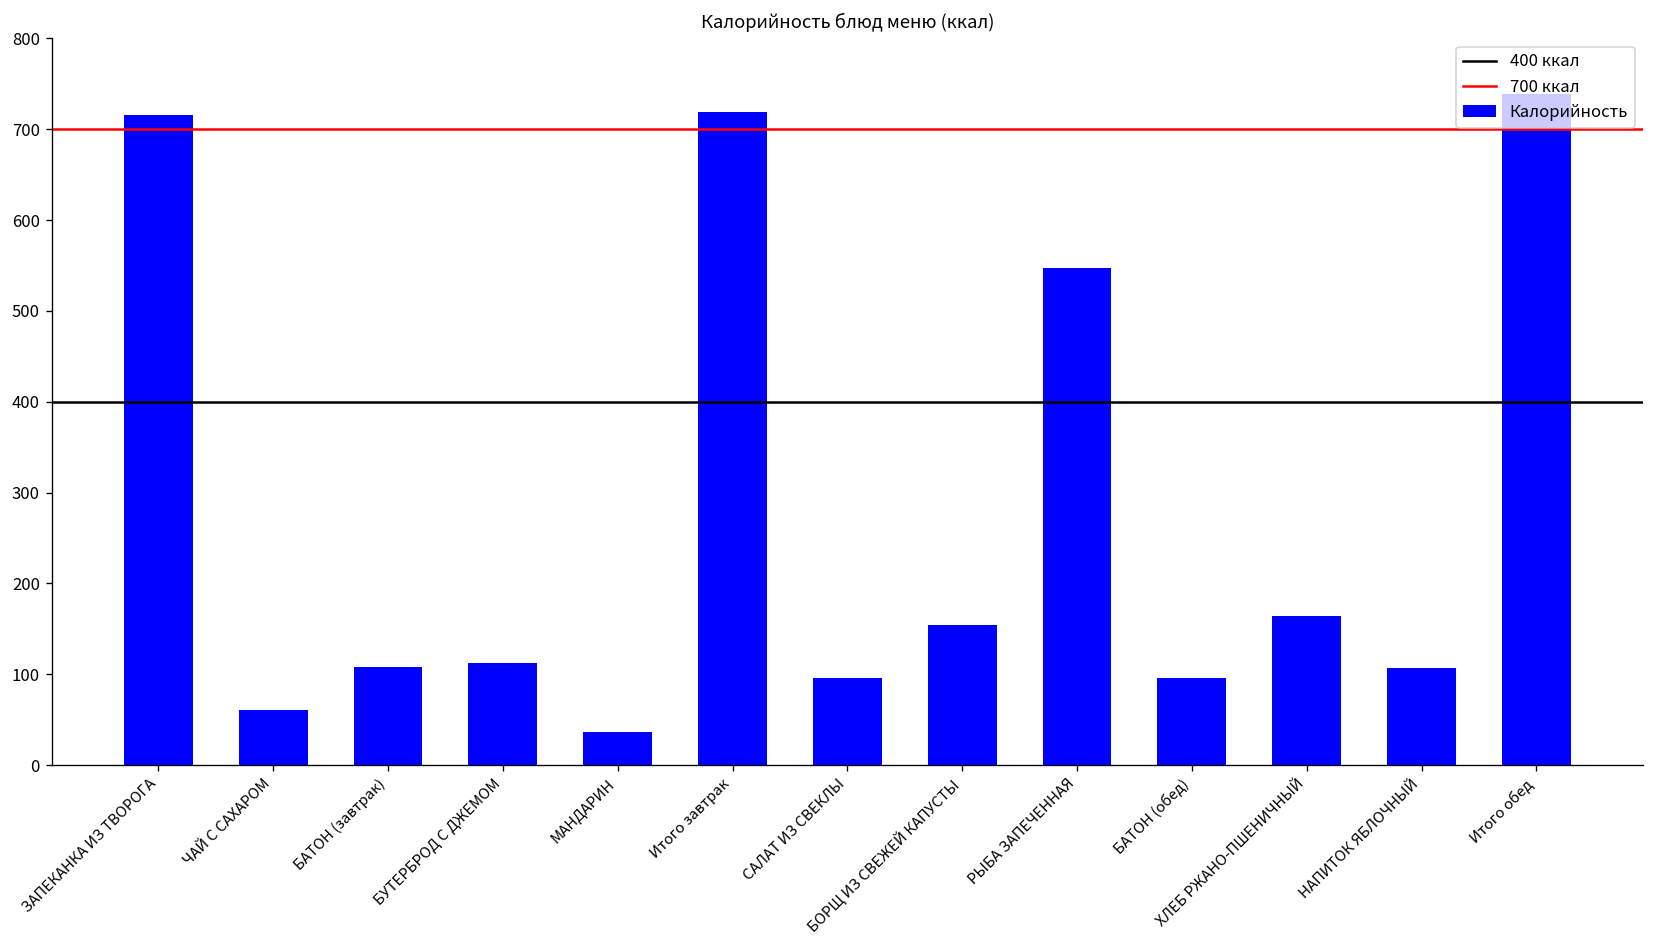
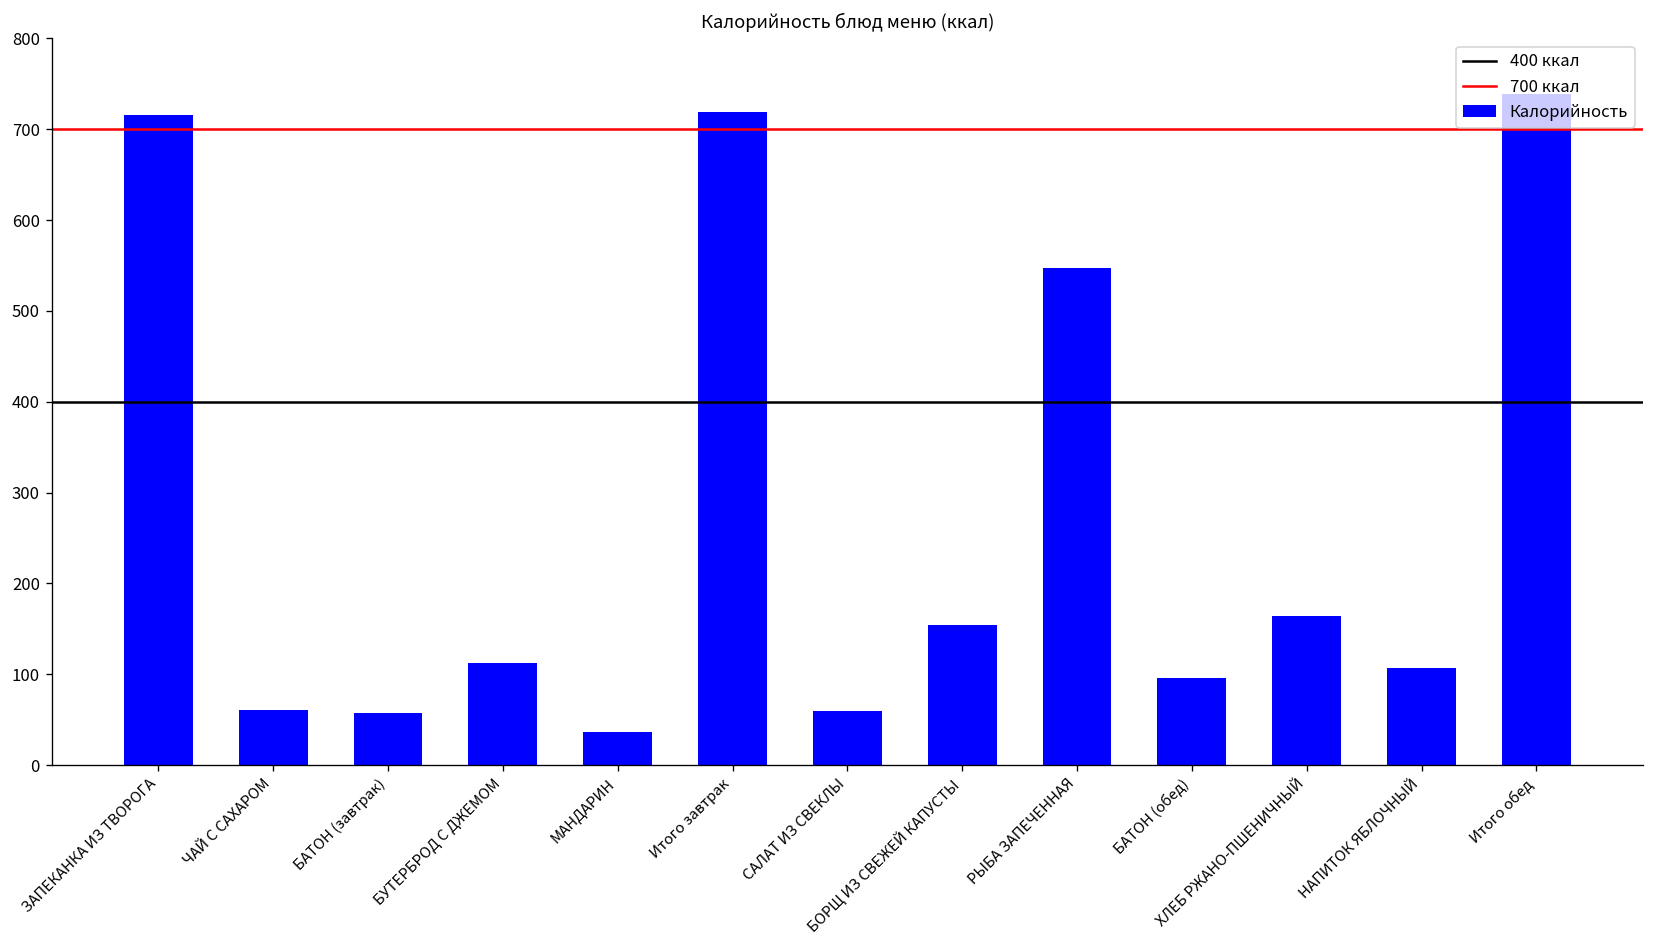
БАТОН (завтрак): 110 -> 60
САЛАТ ИЗ СВЕКЛЫ: 100 -> 60
